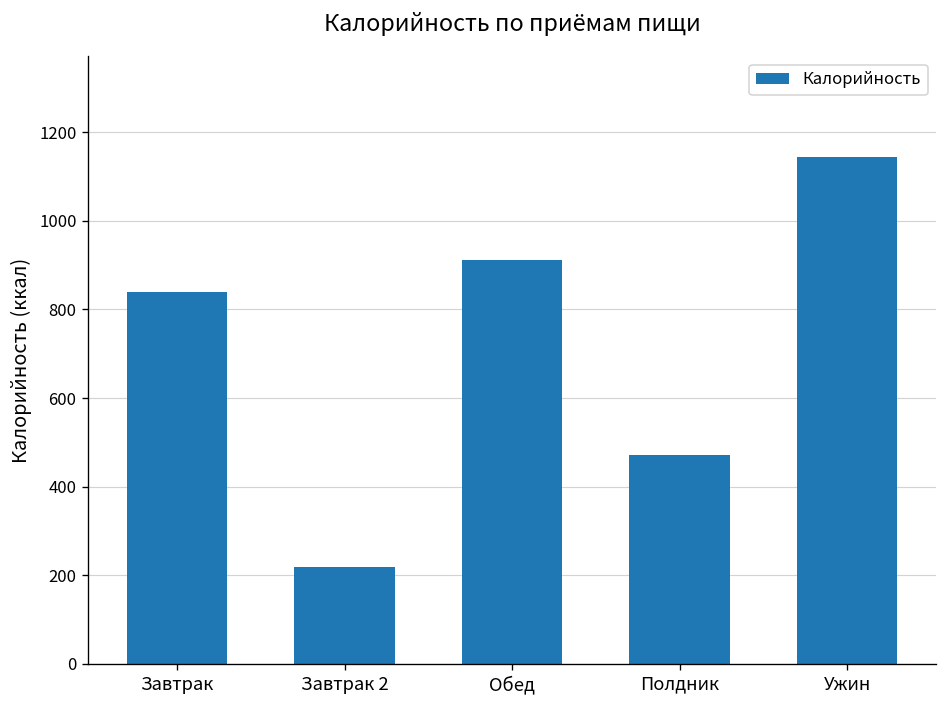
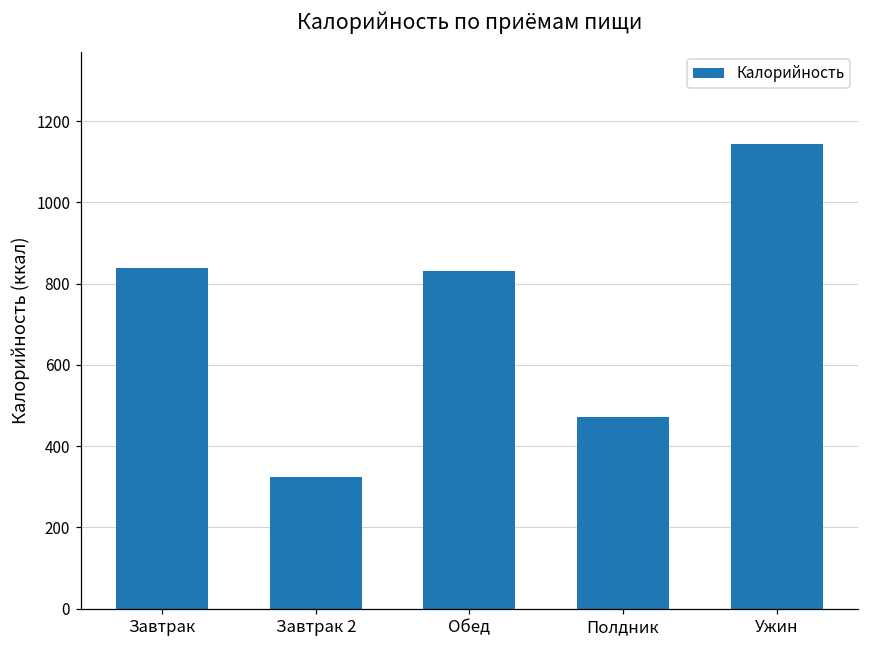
Завтрак 2: 220 -> 320
Обед: 910 -> 830
